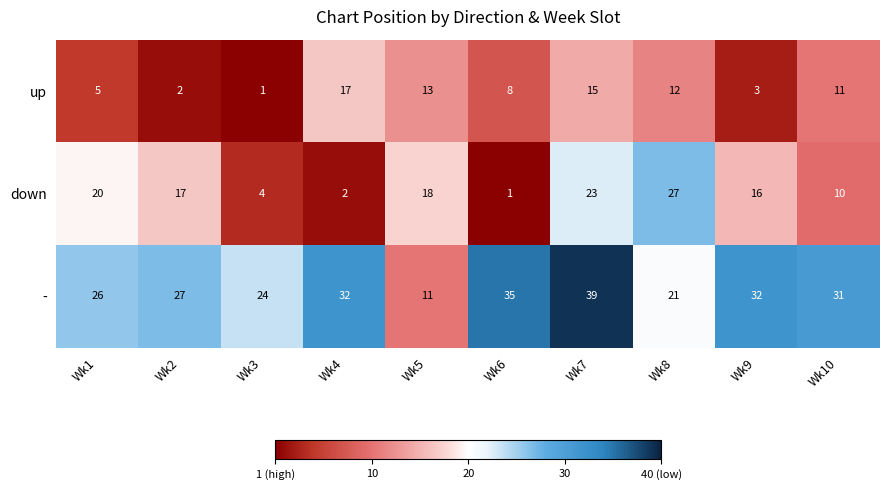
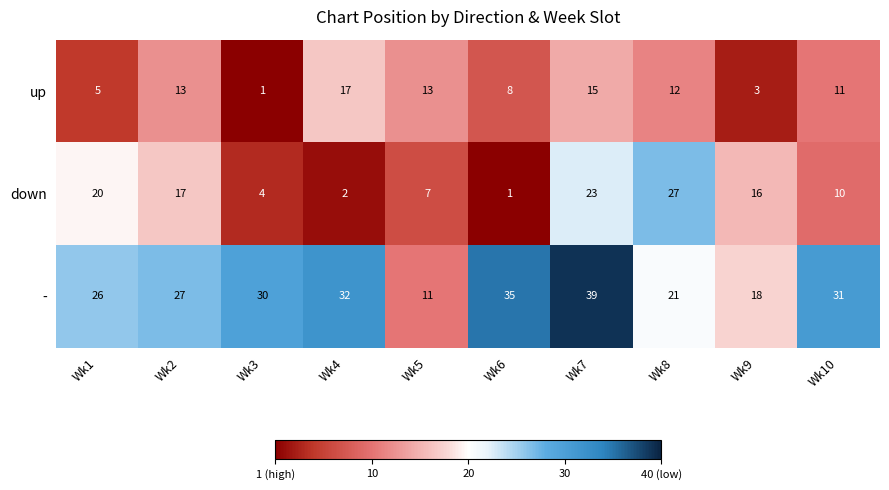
up, Wk2: 2 -> 13
down, Wk5: 18 -> 7
-, Wk3: 24 -> 30
-, Wk9: 32 -> 18
